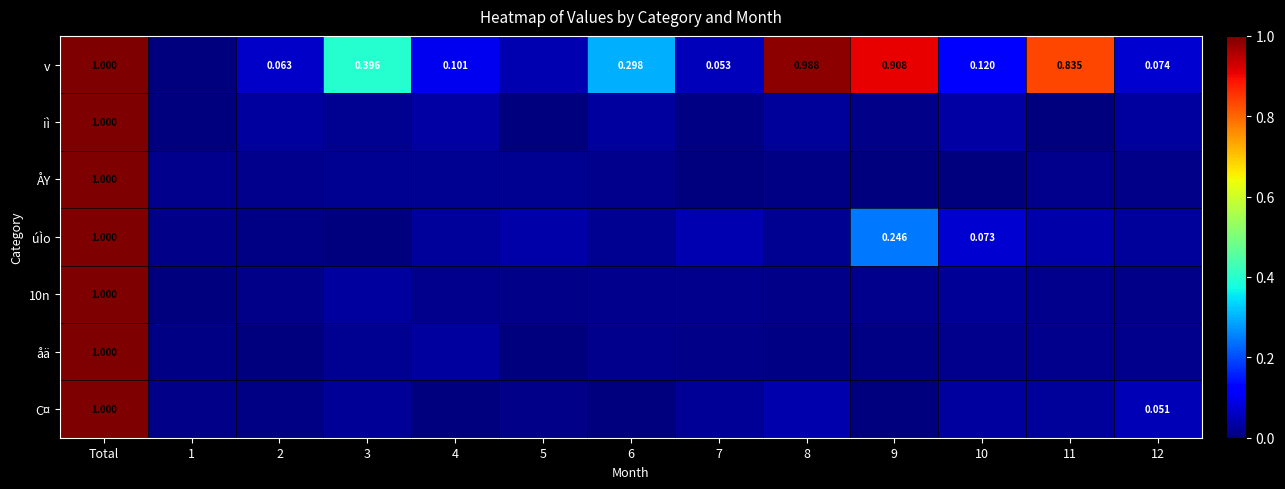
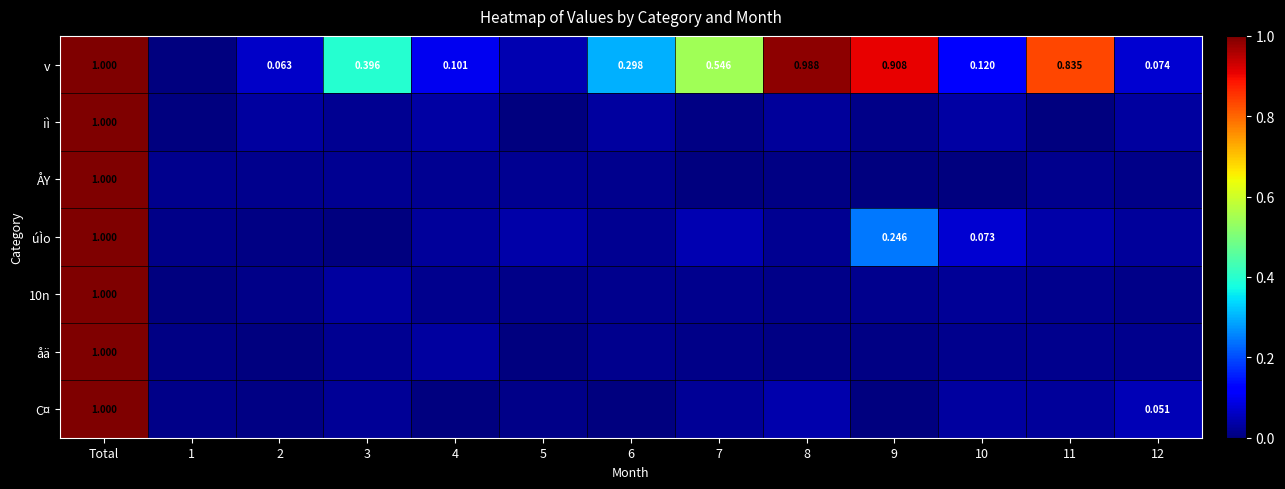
v, 7: 0.053 -> 0.546
